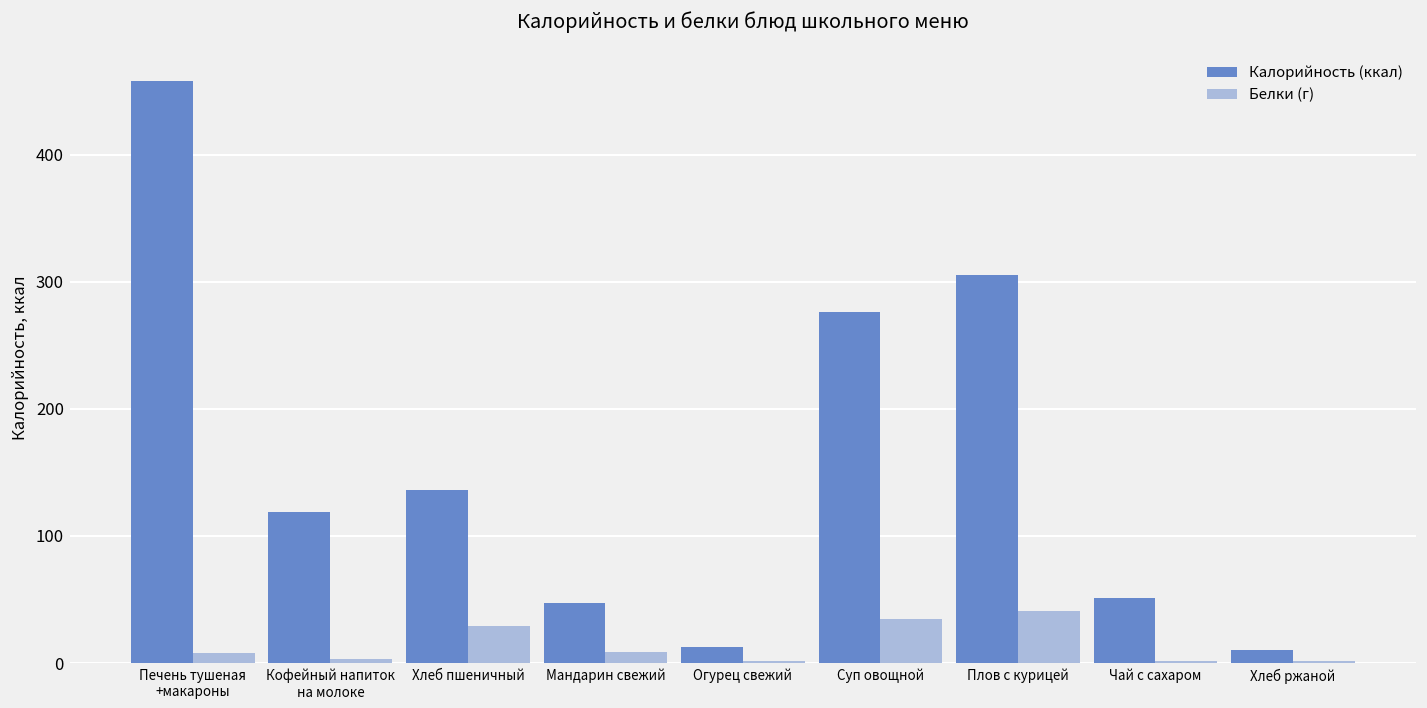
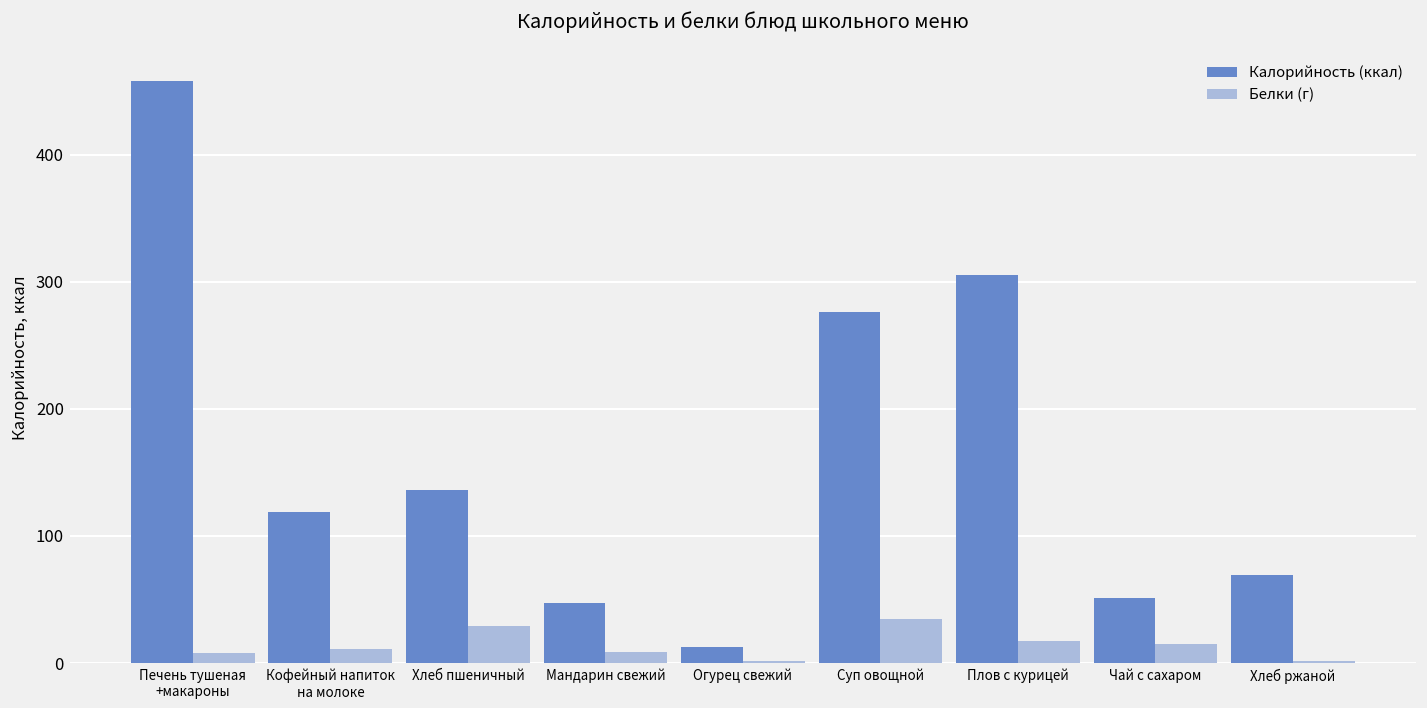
Белки (г), Кофейный напиток на молоке: 3 -> 11
Белки (г), Плов с курицей: 41 -> 17
Белки (г), Чай с сахаром: 2 -> 15
Калорийность (ккал), Хлеб ржаной: 10 -> 69
